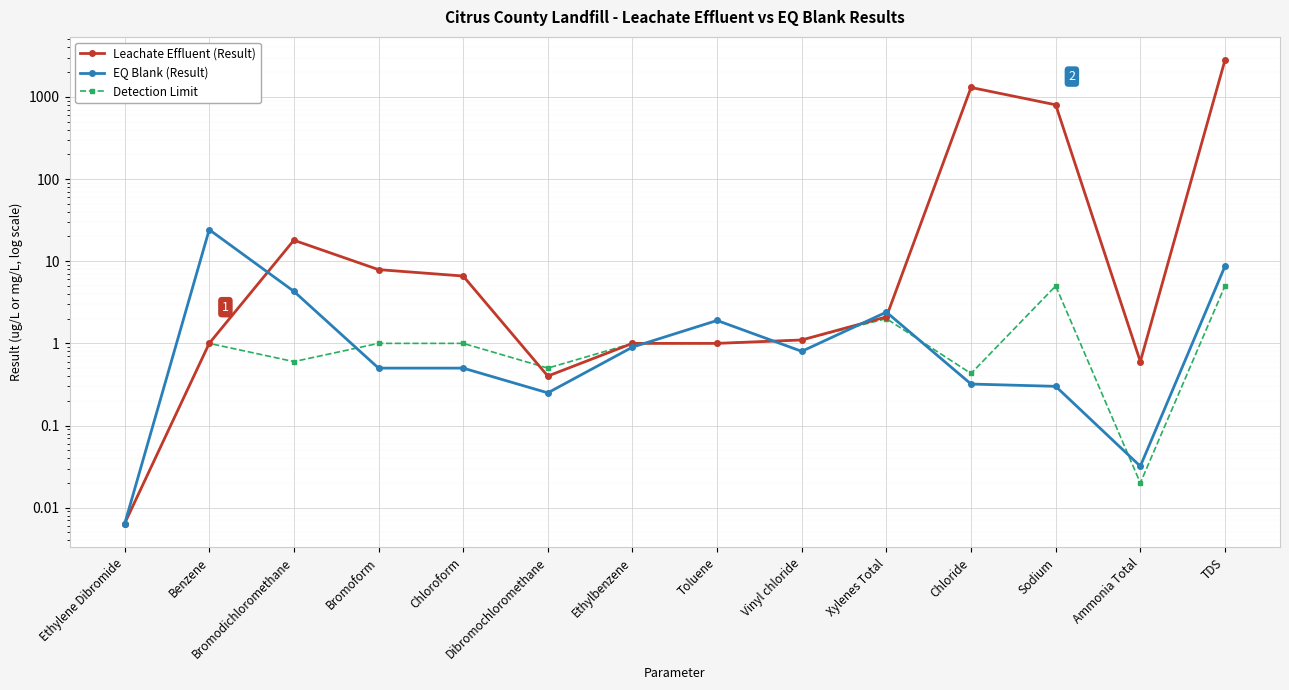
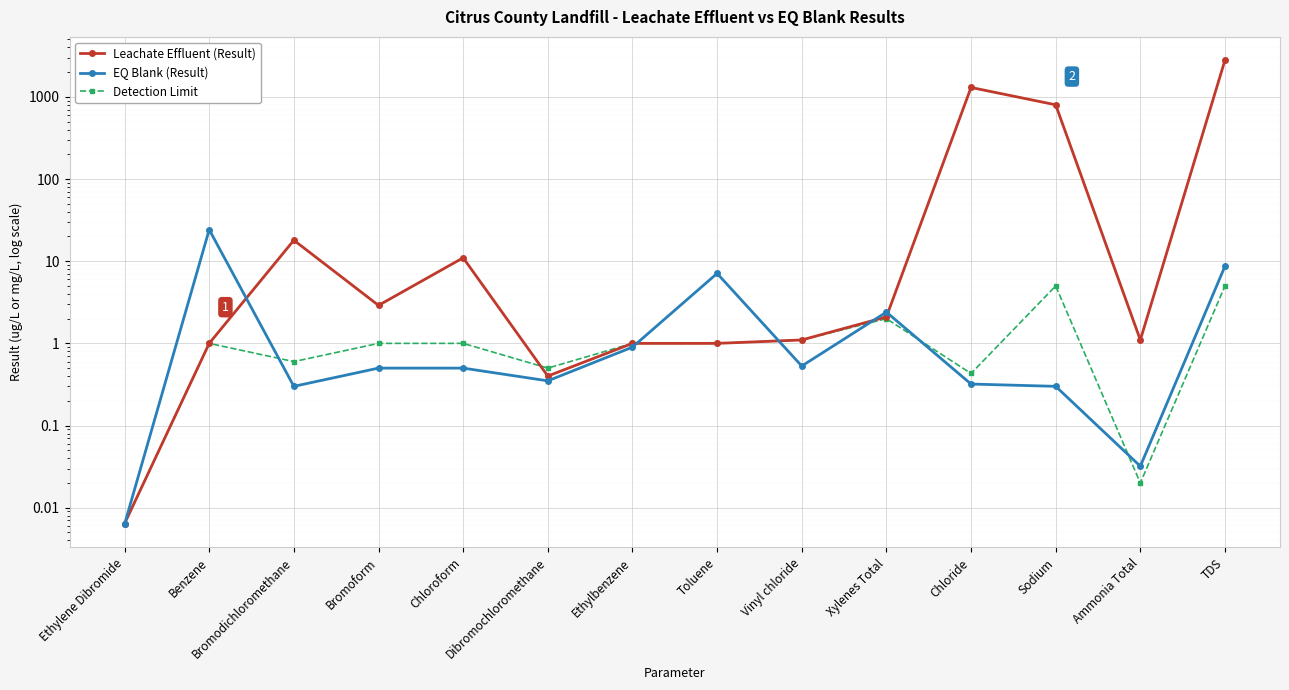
EQ Blank (Result), Bromodichloromethane: 4 -> 0.3
Leachate Effluent (Result), Bromoform: 8 -> 2.9
Leachate Effluent (Result), Chloroform: 7 -> 11
EQ Blank (Result), Dibromochloromethane: 0.25 -> 0.35
EQ Blank (Result), Toluene: 1.9 -> 7
EQ Blank (Result), Vinyl chloride: 0.8 -> 0.5
Leachate Effluent (Result), Ammonia Total: 0.6 -> 1.1
